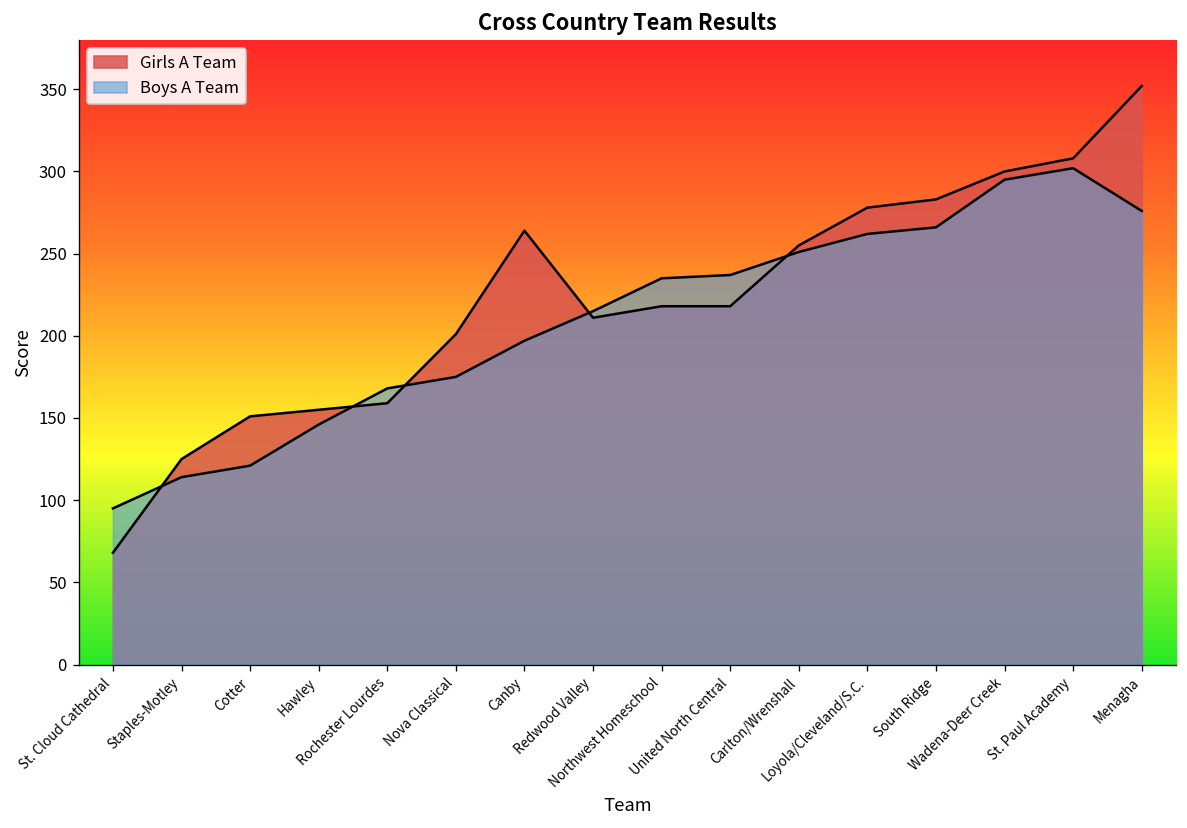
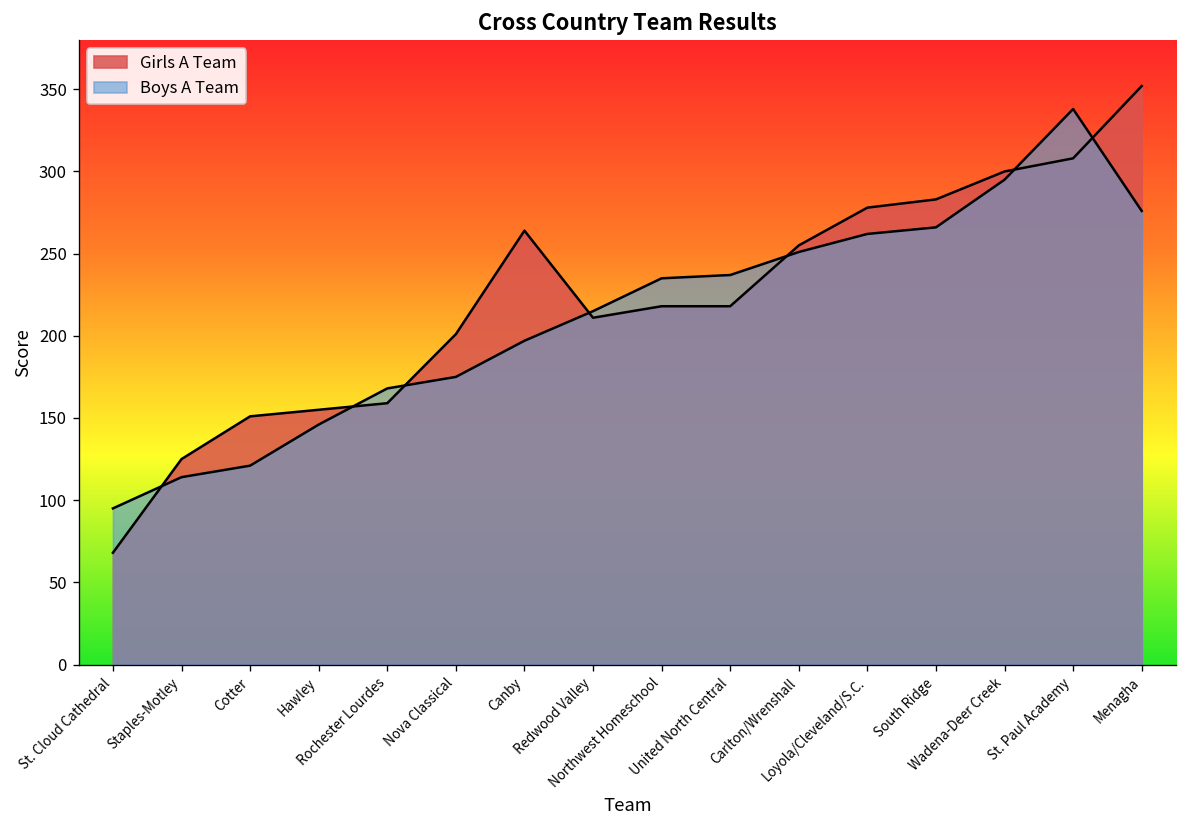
Boys A Team, St. Paul Academy: 302 -> 338
